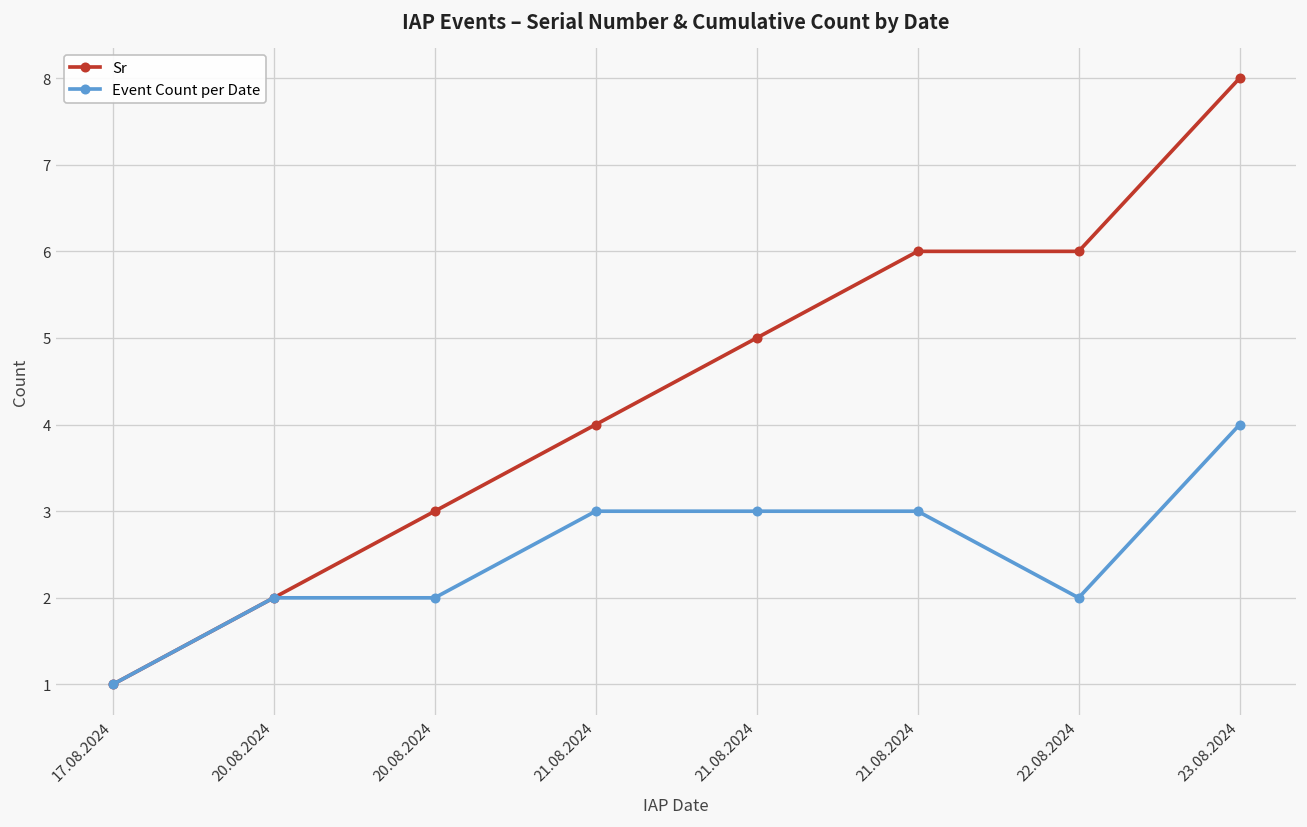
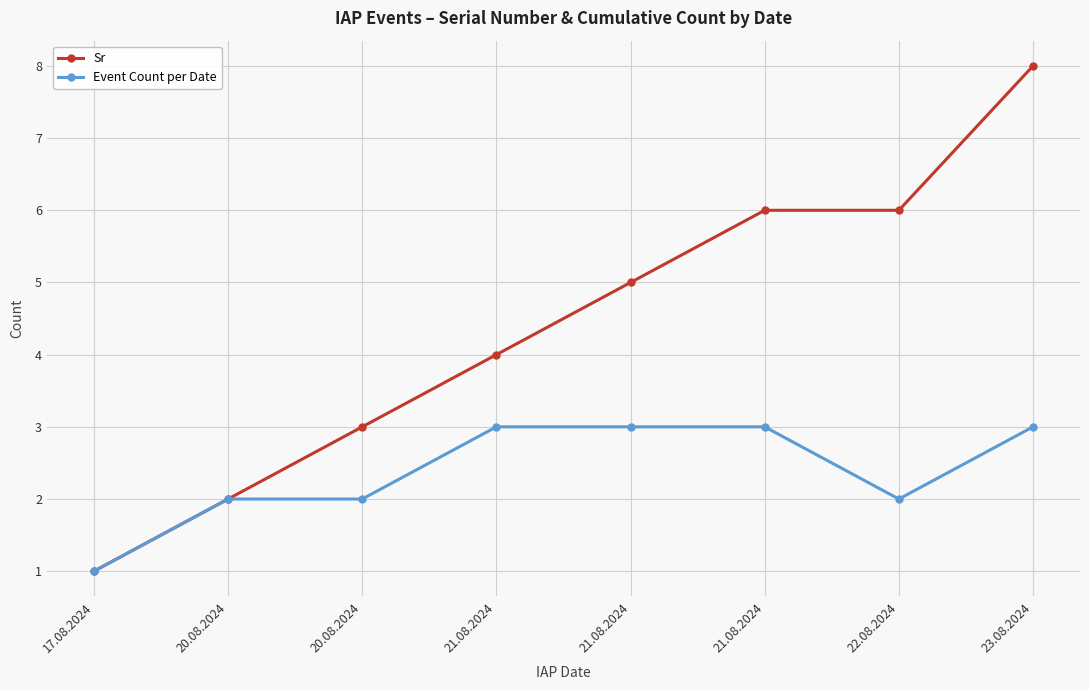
Event Count per Date, 23.08.2024: 4 -> 3
